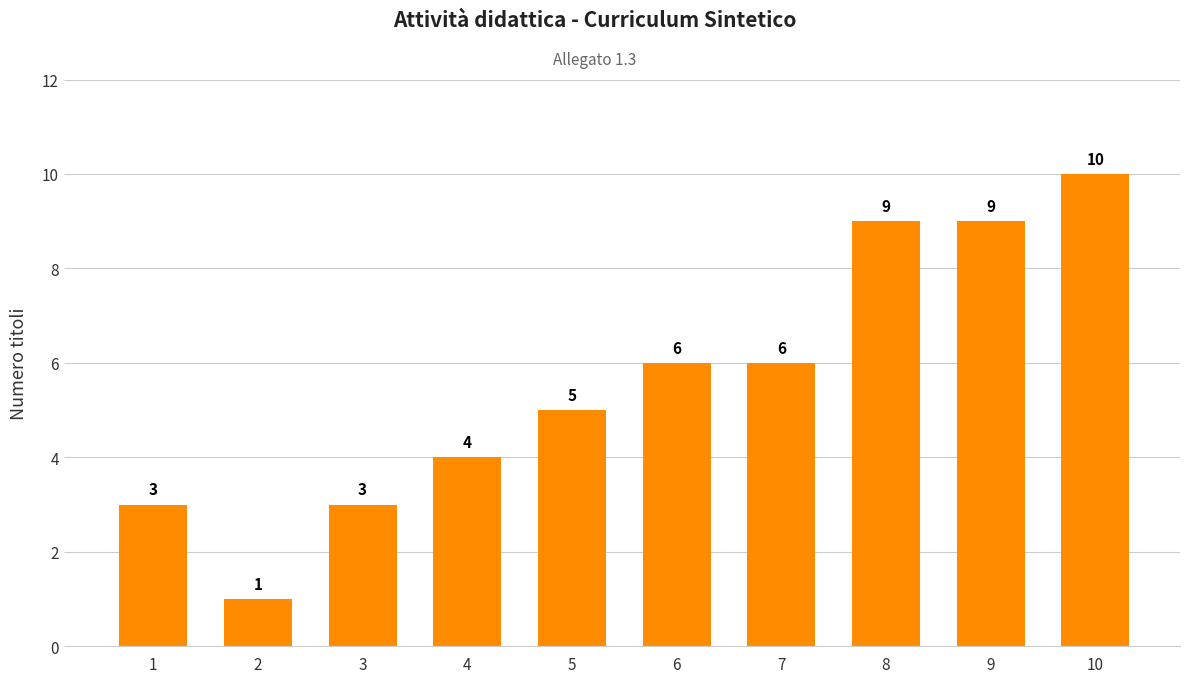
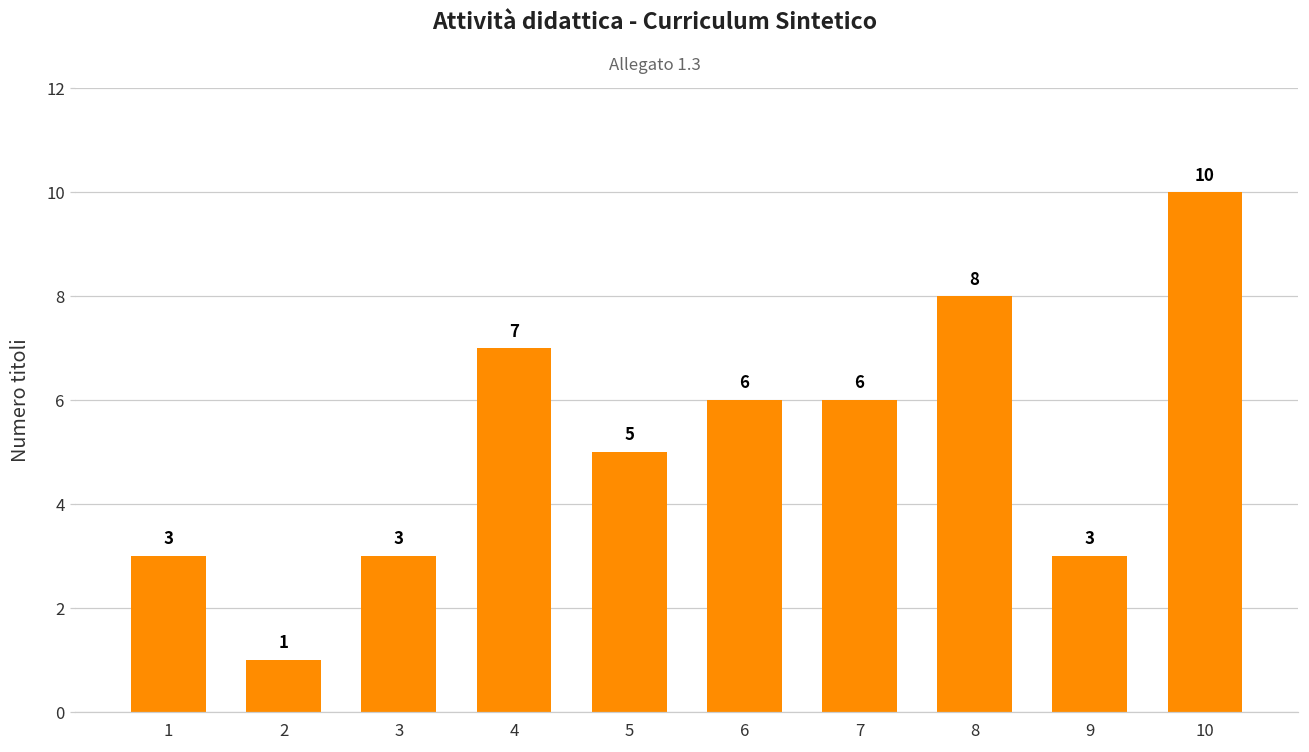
4: 4 -> 7
8: 9 -> 8
9: 9 -> 3
